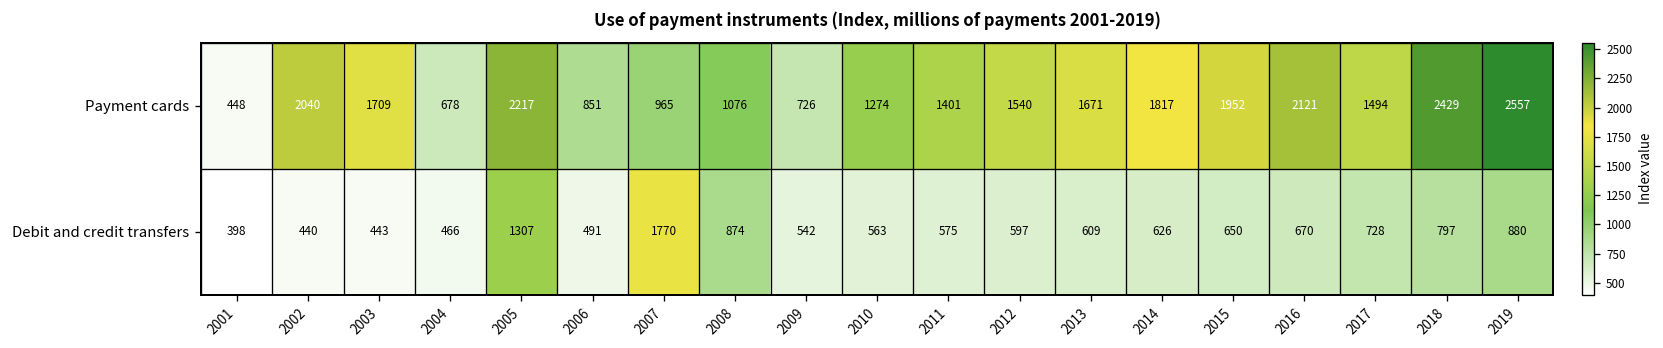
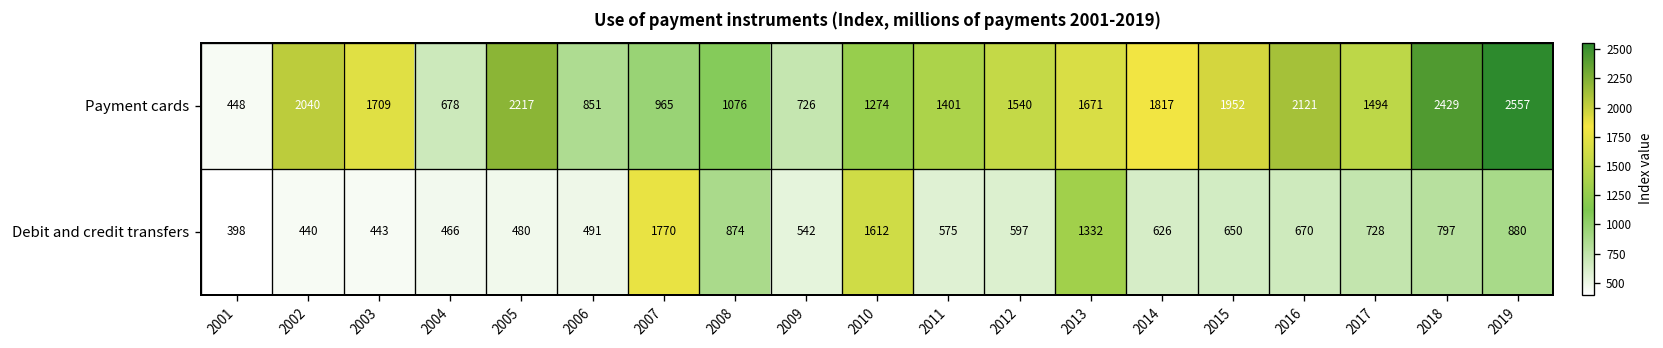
Debit and credit transfers, 2005: 1307 -> 480
Debit and credit transfers, 2010: 563 -> 1612
Debit and credit transfers, 2013: 609 -> 1332
